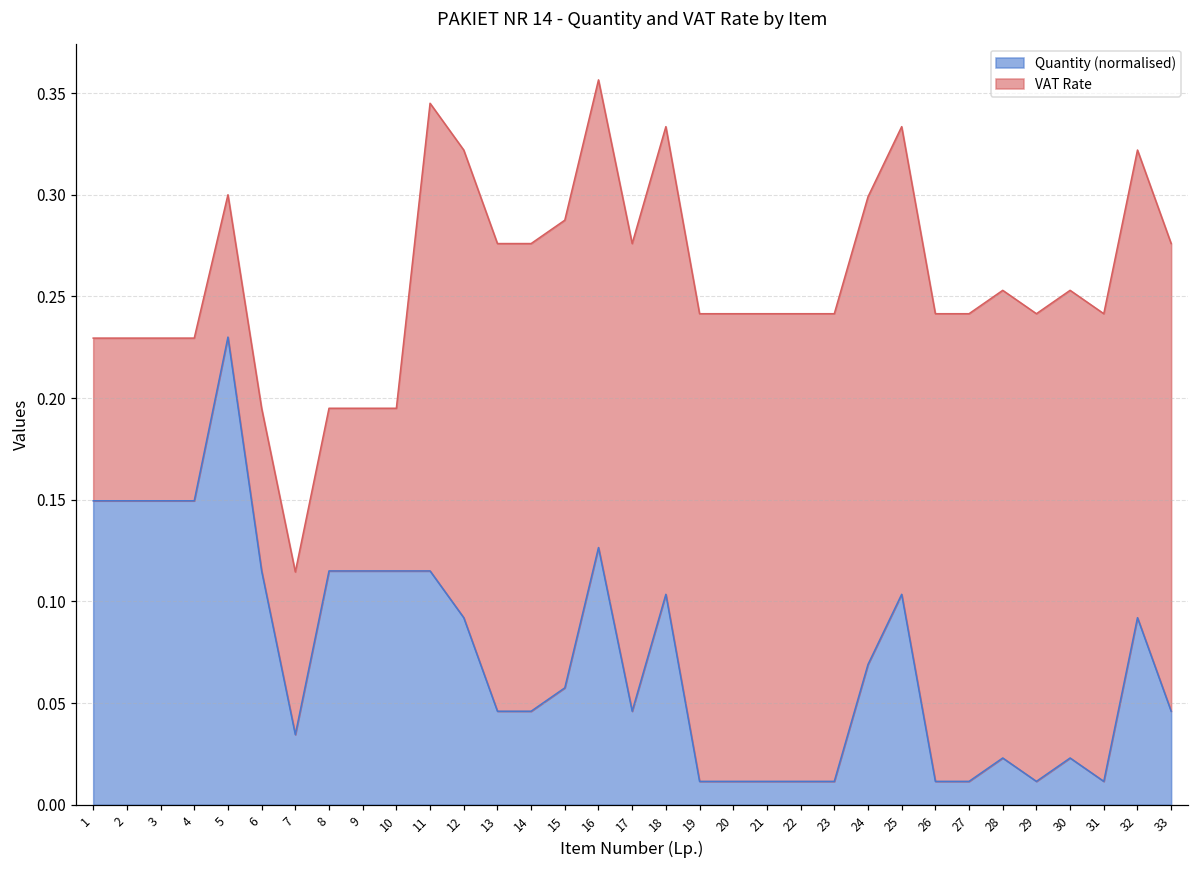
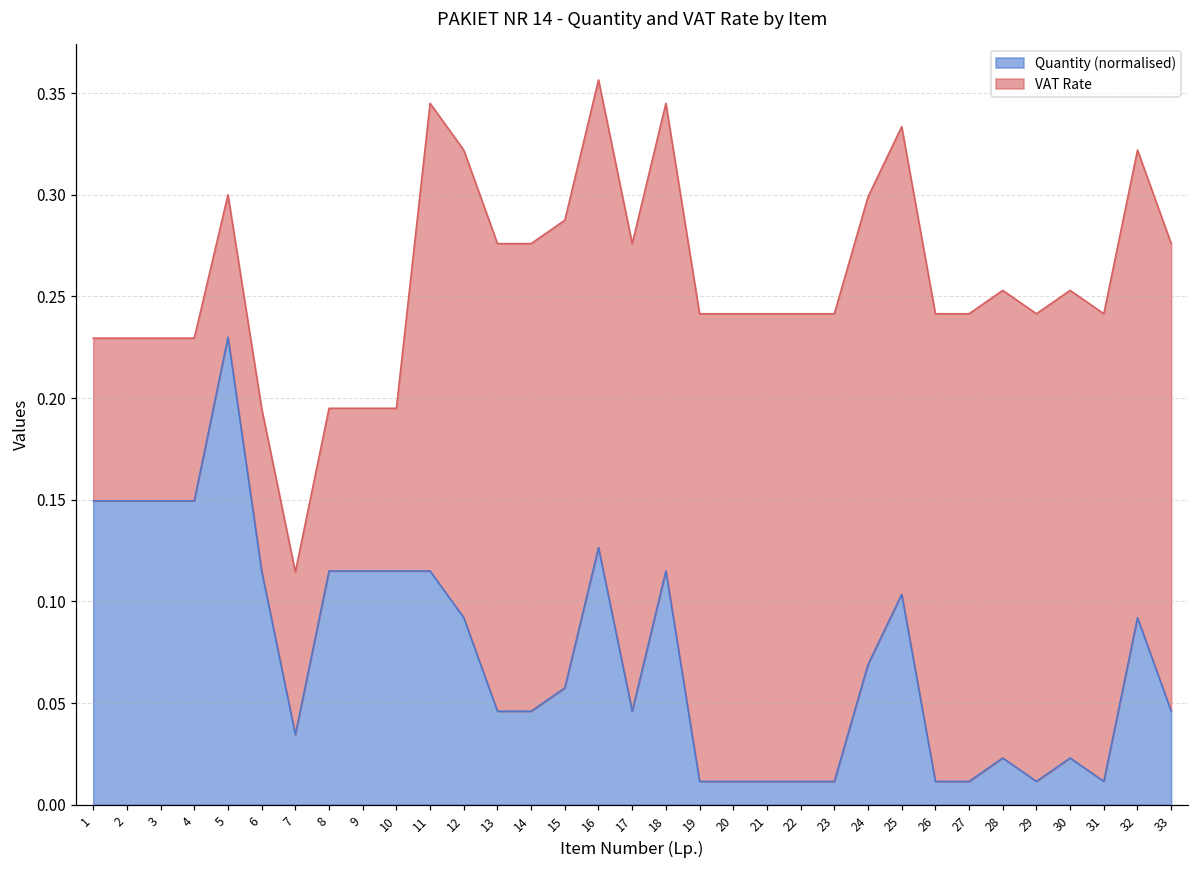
Quantity (normalised), 18: 0.104 -> 0.115
